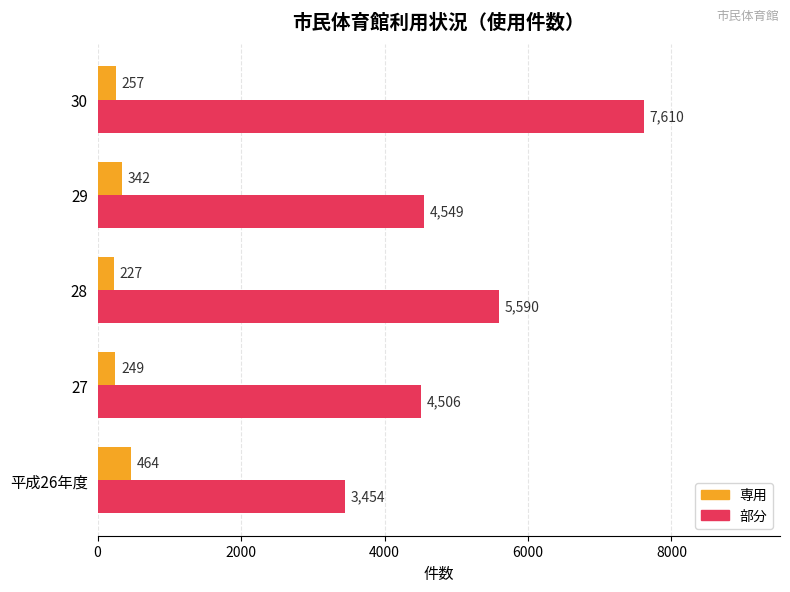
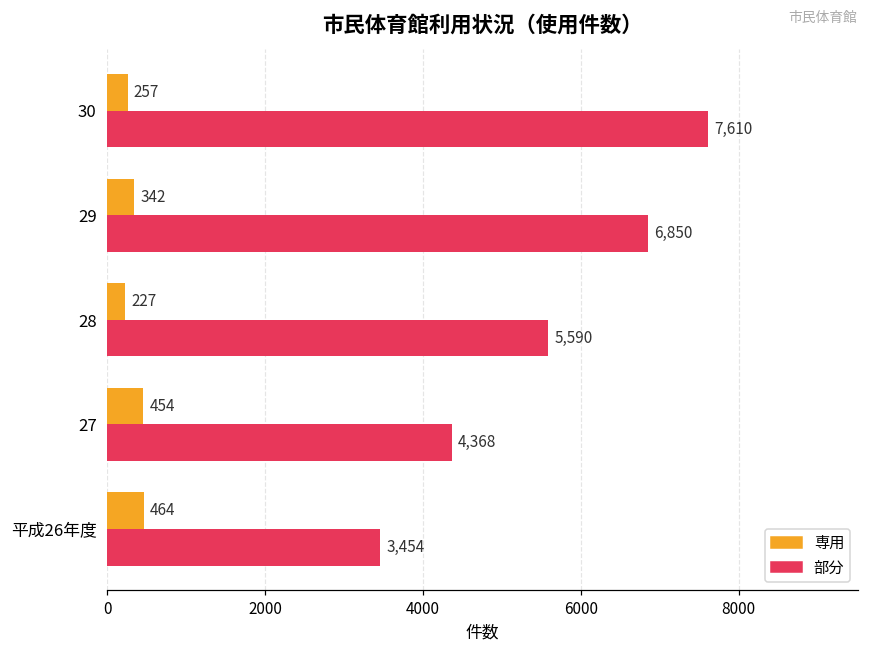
部分, 29: 4,549 -> 6,850
専用, 27: 249 -> 454
部分, 27: 4,506 -> 4,368
